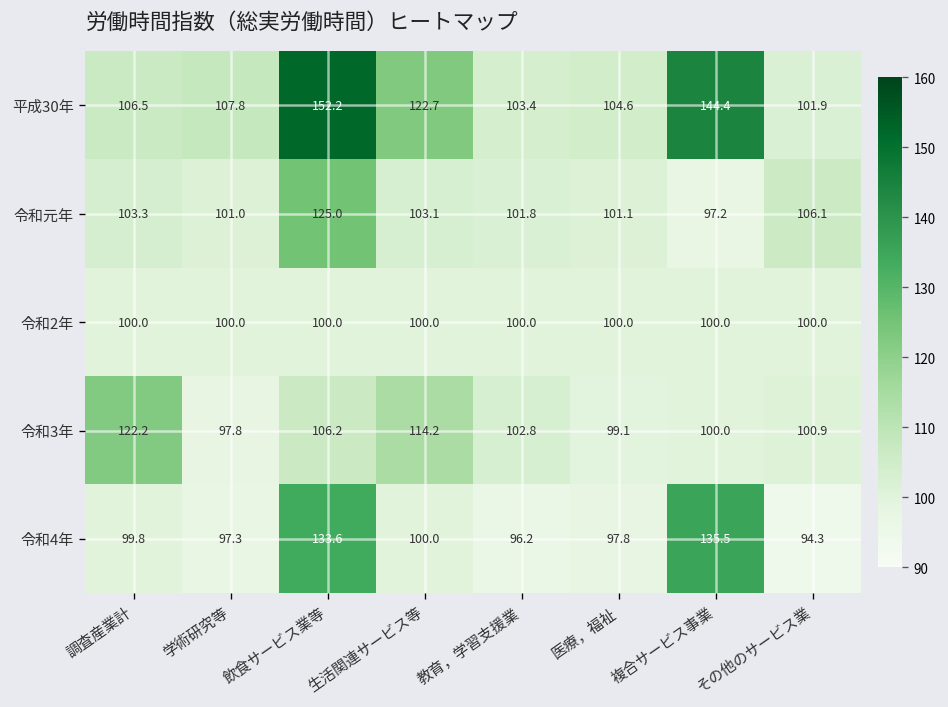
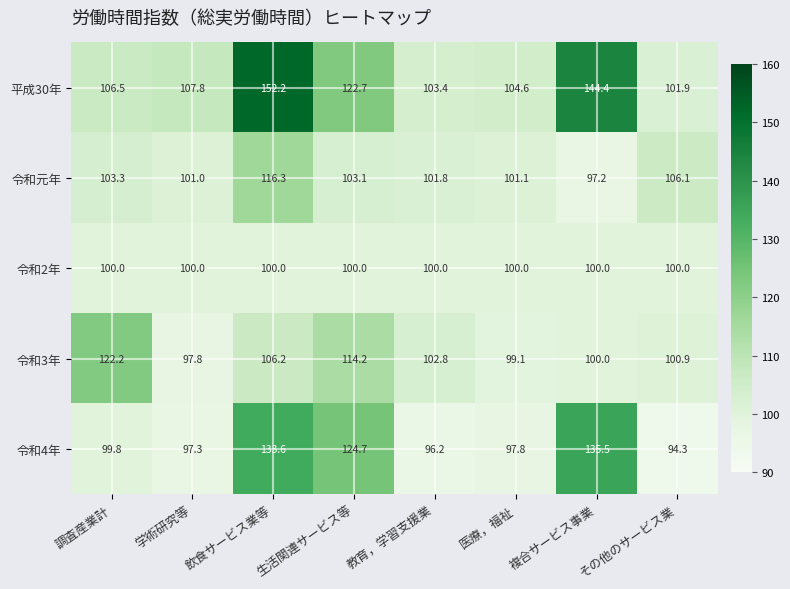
令和元年, 飲食サービス業等: 125.0 -> 116.3
令和4年, 生活関連サービス等: 100.0 -> 124.7
